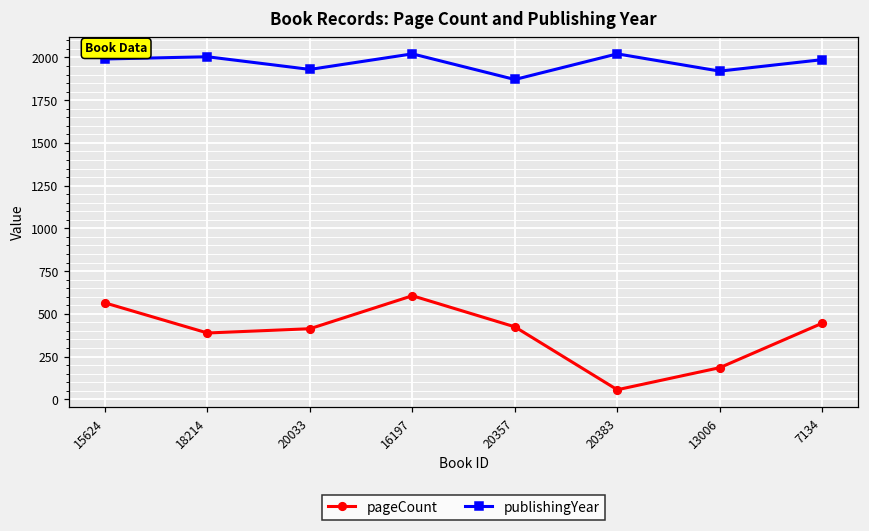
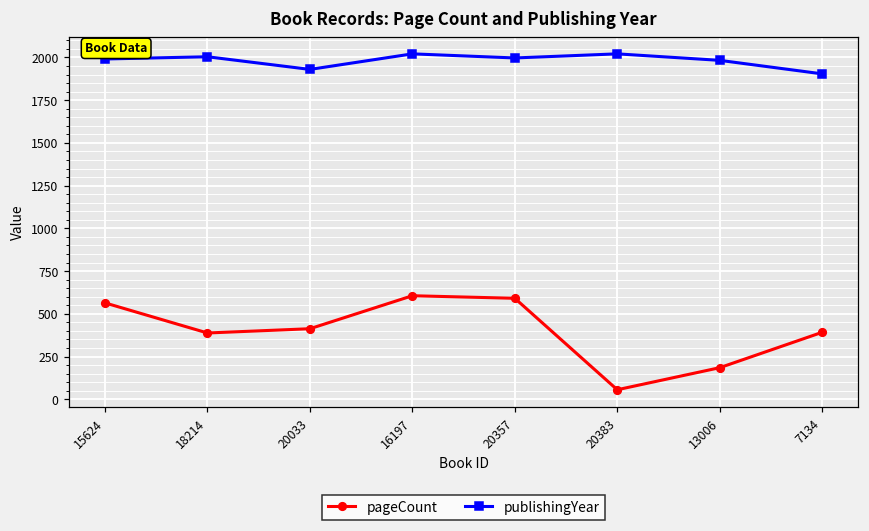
pageCount, 20357: 420 -> 590
publishingYear, 20357: 1870 -> 2000
publishingYear, 13006: 1920 -> 1980
pageCount, 7134: 450 -> 390
publishingYear, 7134: 1990 -> 1900
